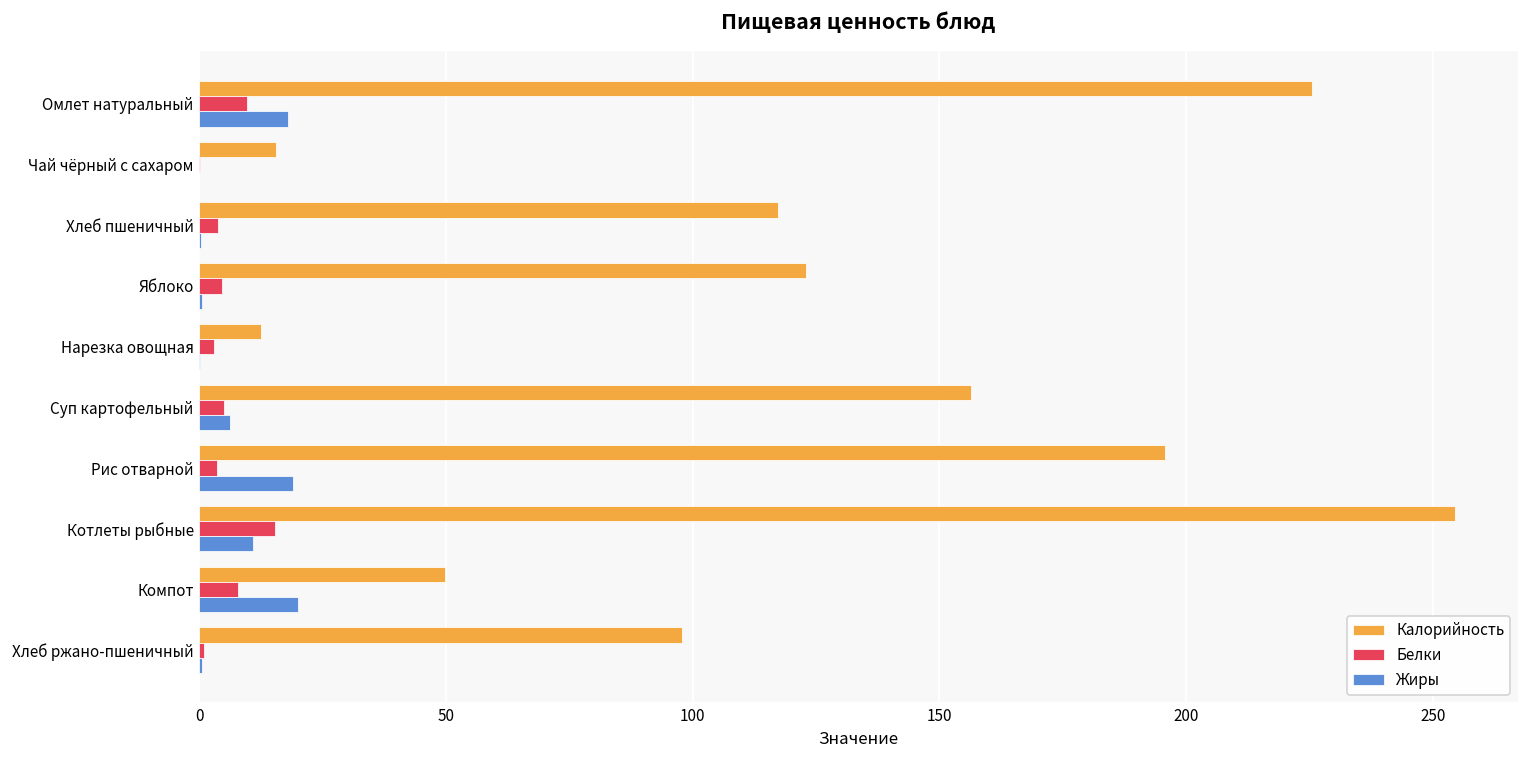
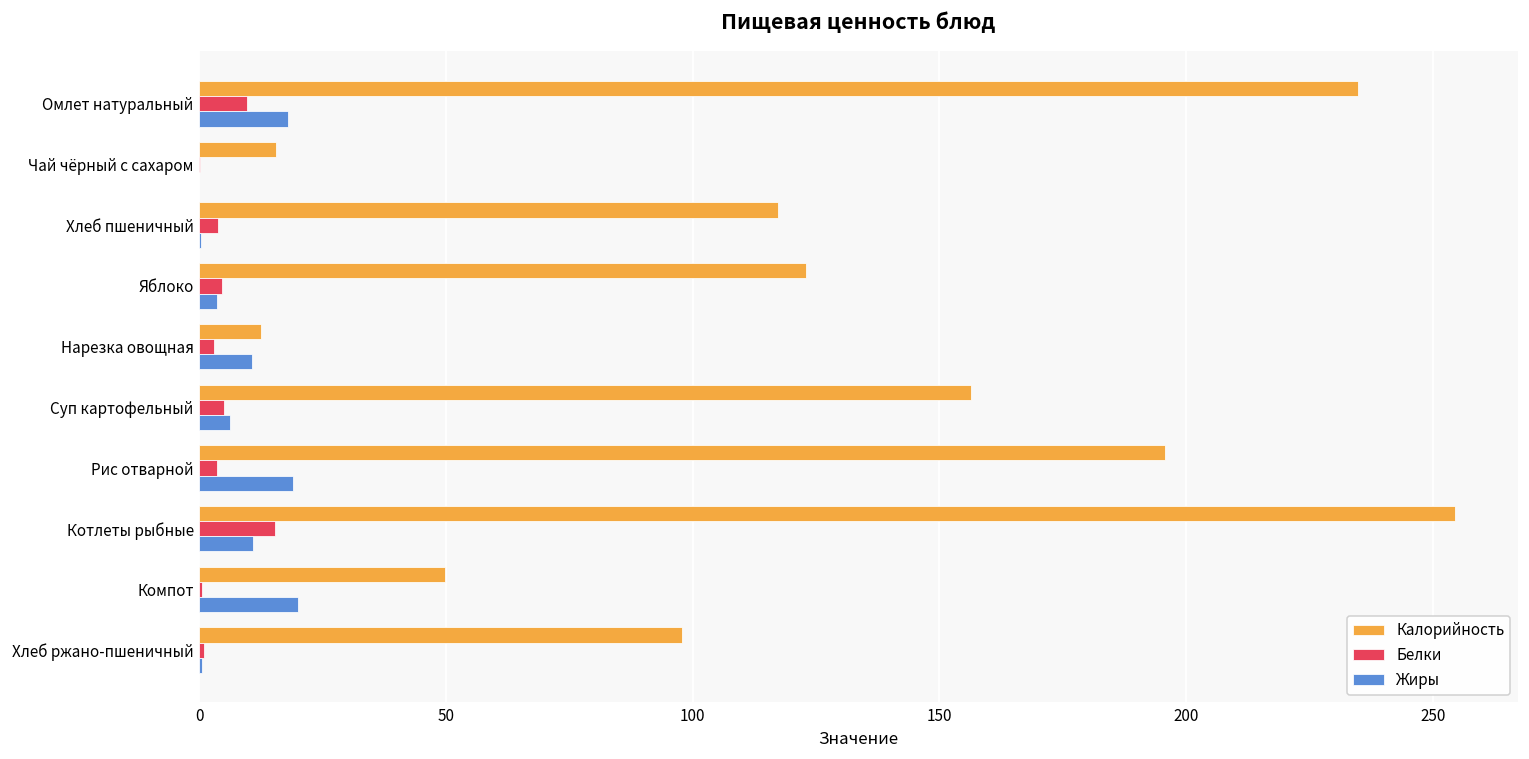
Калорийность, Омлет натуральный: 226 -> 235
Жиры, Яблоко: 1 -> 4
Жиры, Нарезка овощная: 0 -> 11
Белки, Компот: 8 -> 1
